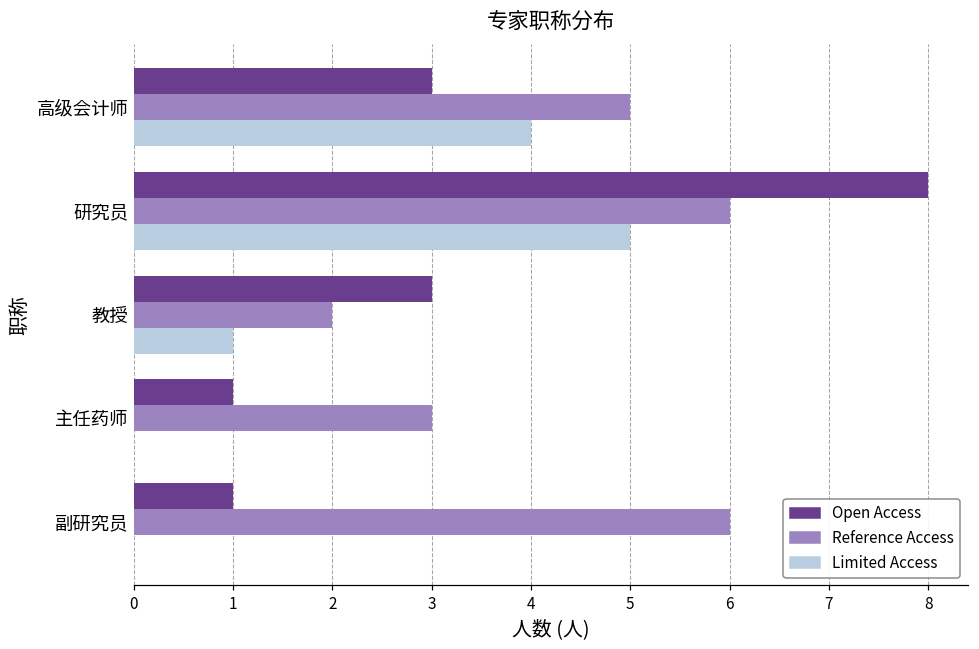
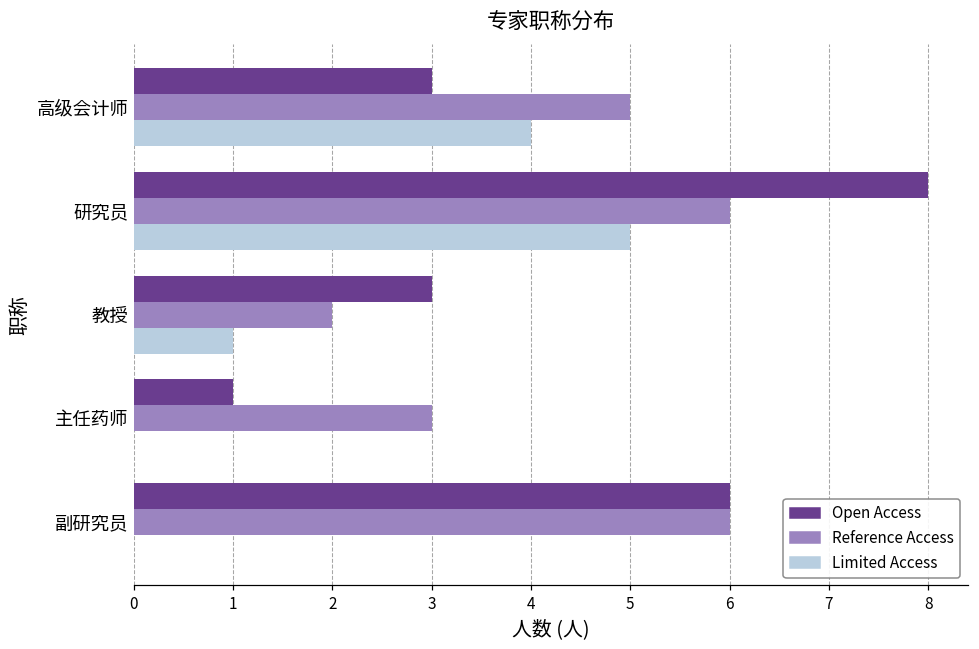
Open Access, 副研究员: 1 -> 6
